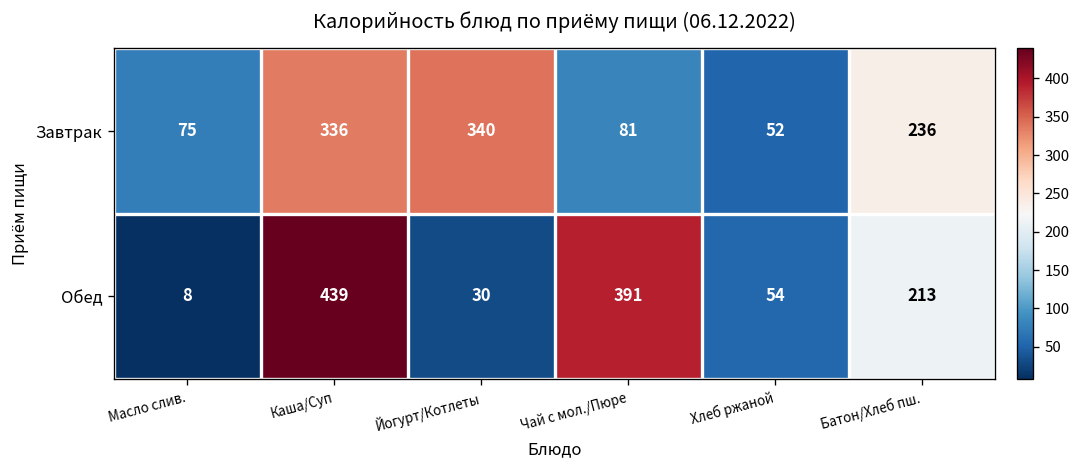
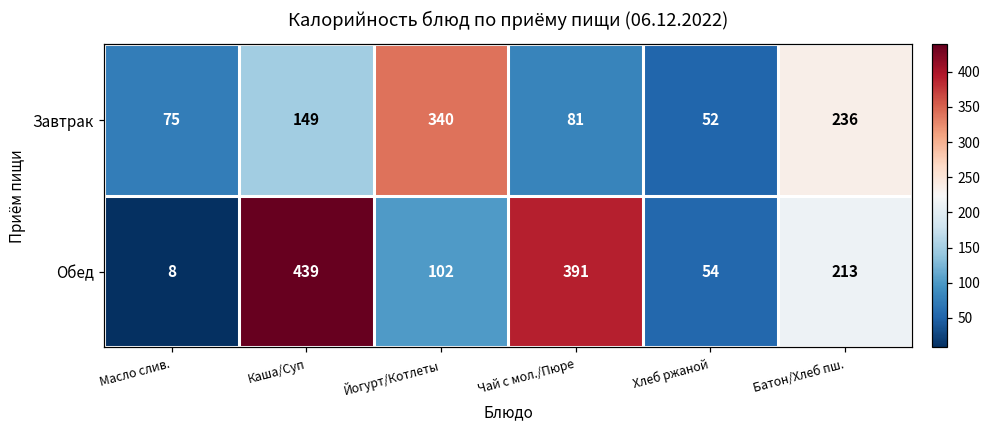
Завтрак, Каша/Суп: 336 -> 149
Обед, Йогурт/Котлеты: 30 -> 102
